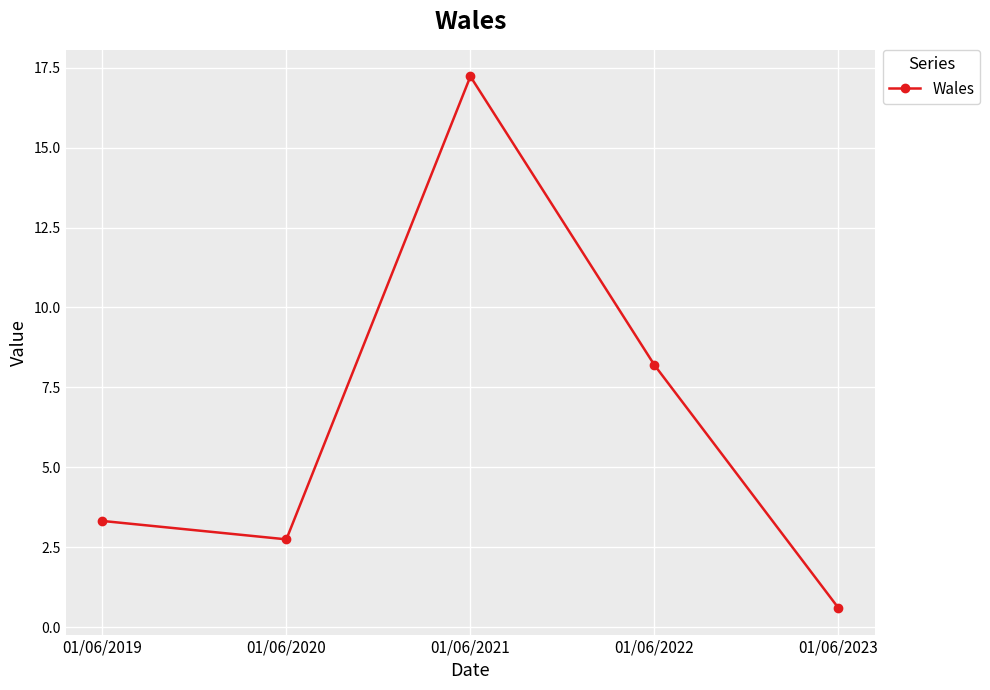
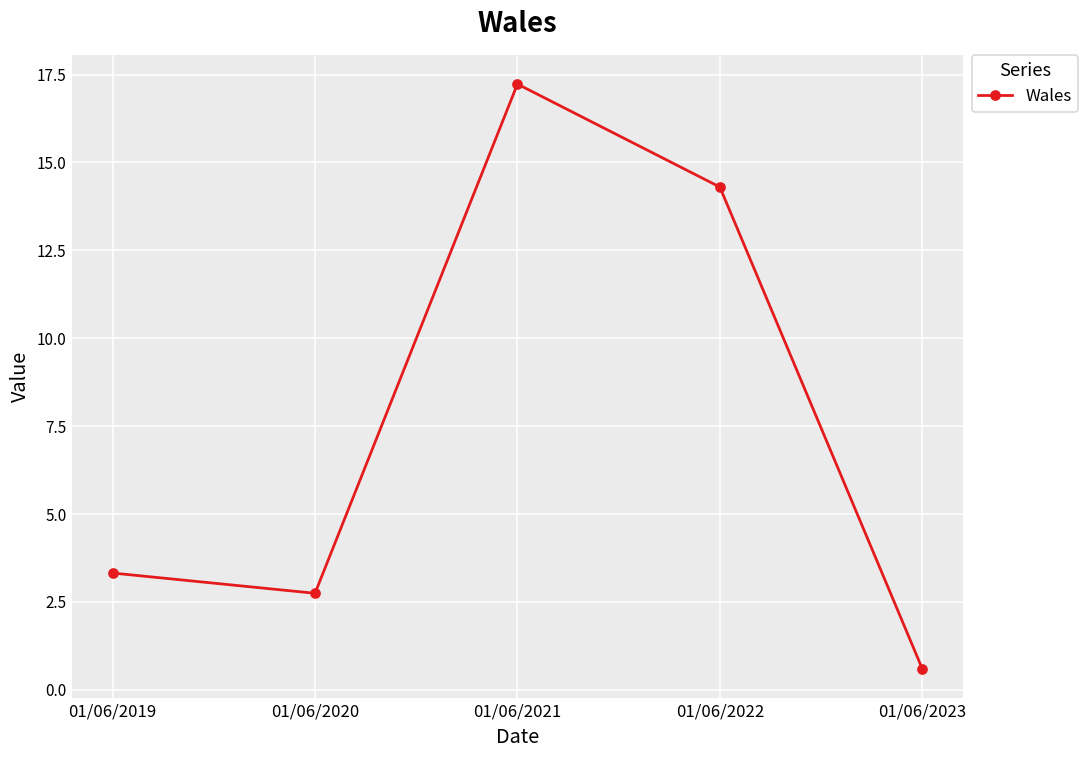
01/06/2022: 8.2 -> 14.3
